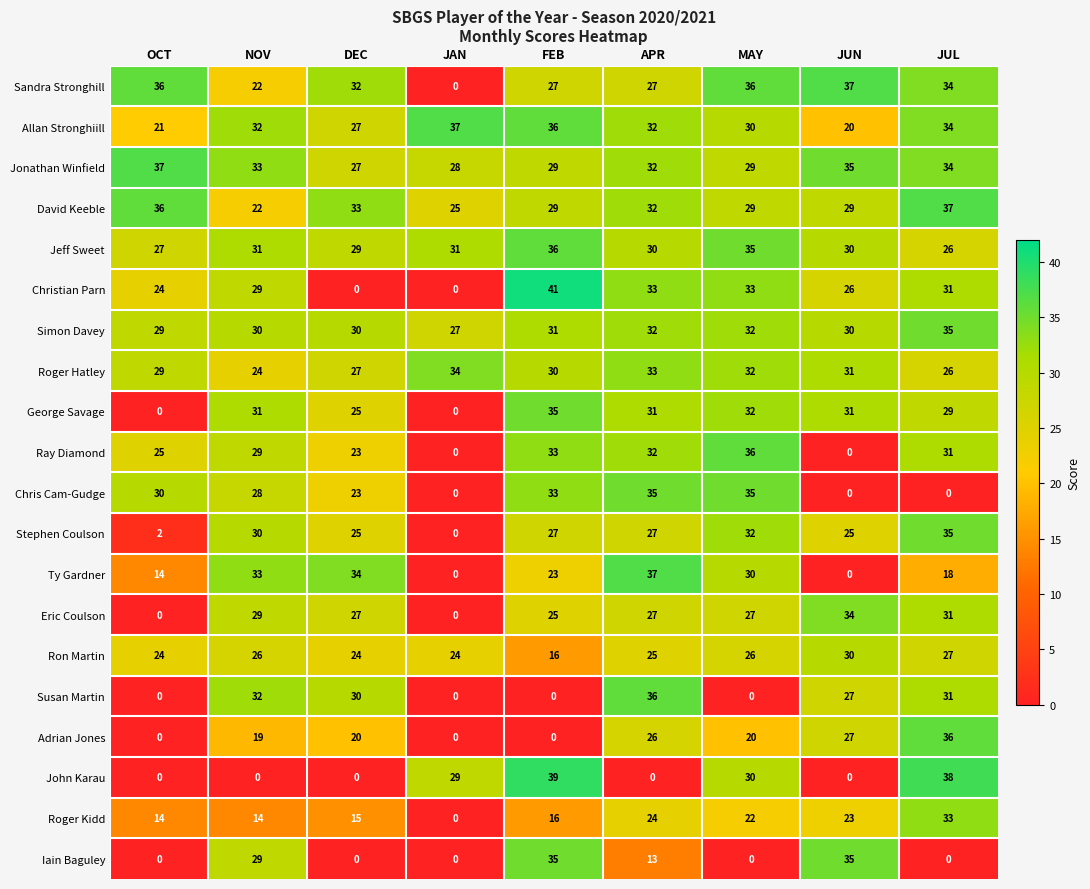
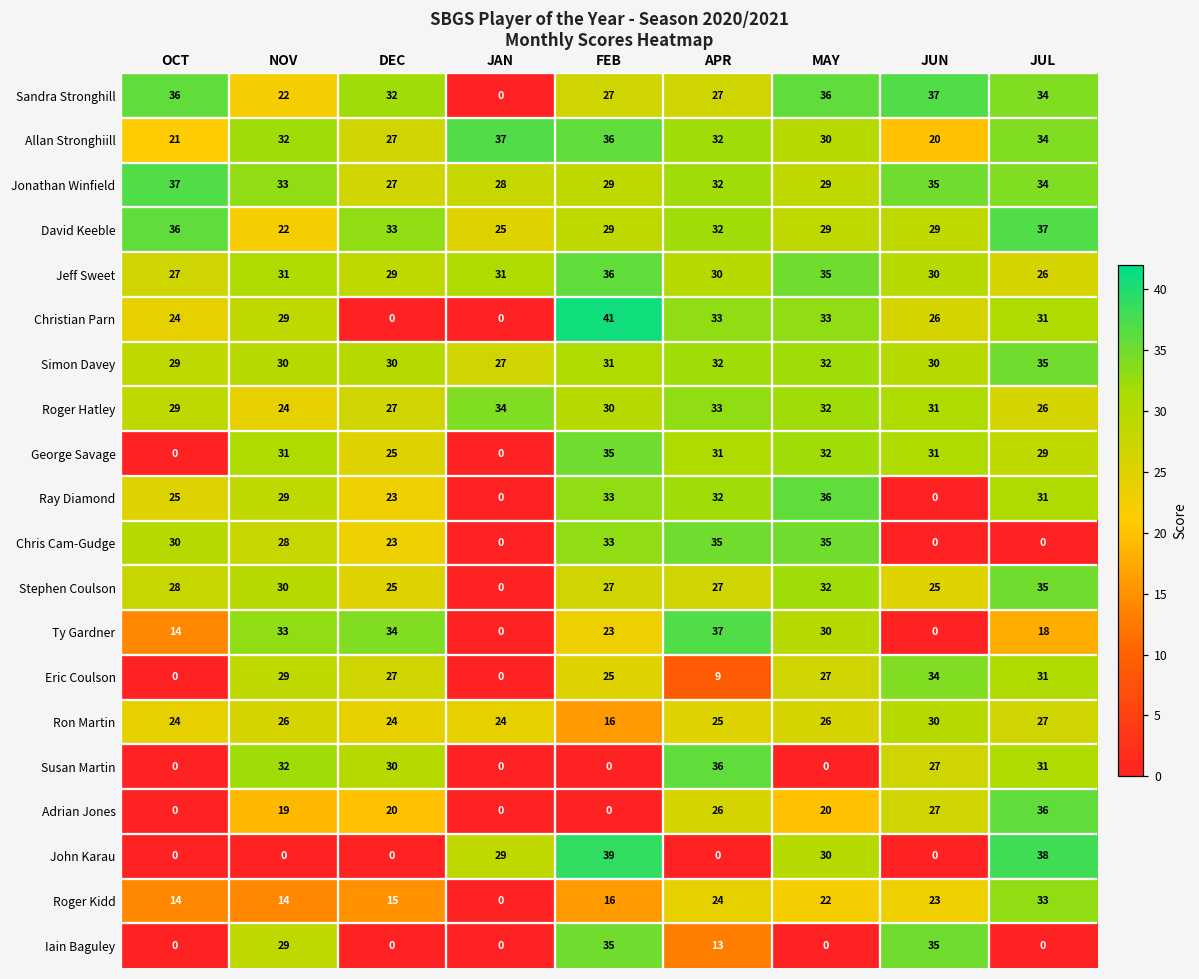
Stephen Coulson, OCT: 2 -> 28
Eric Coulson, APR: 27 -> 9
